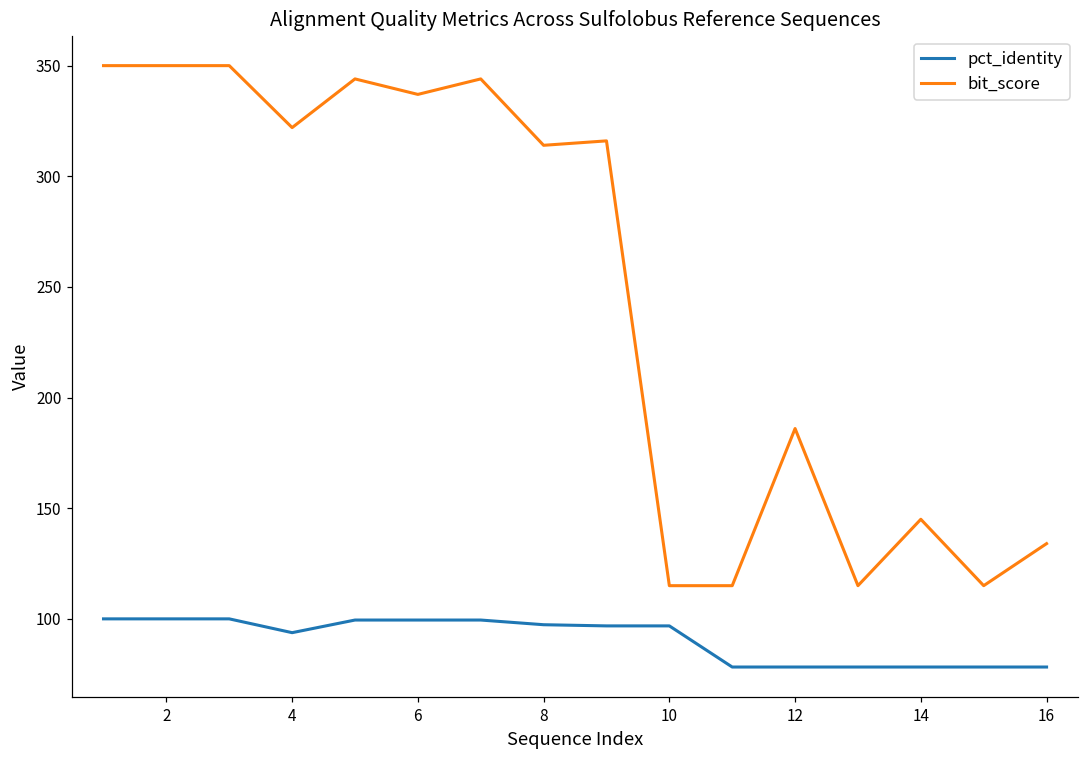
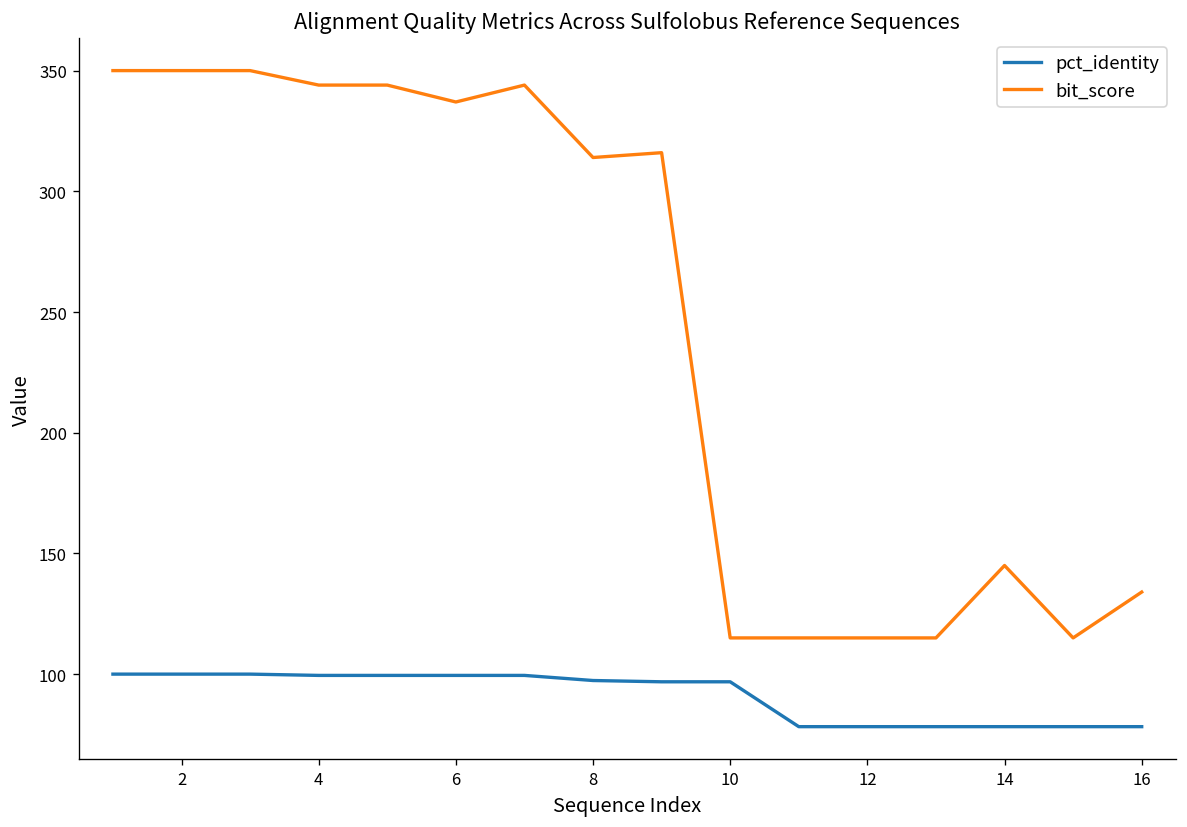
pct_identity, 4: 94 -> 99
bit_score, 4: 322 -> 344
bit_score, 12: 186 -> 115
